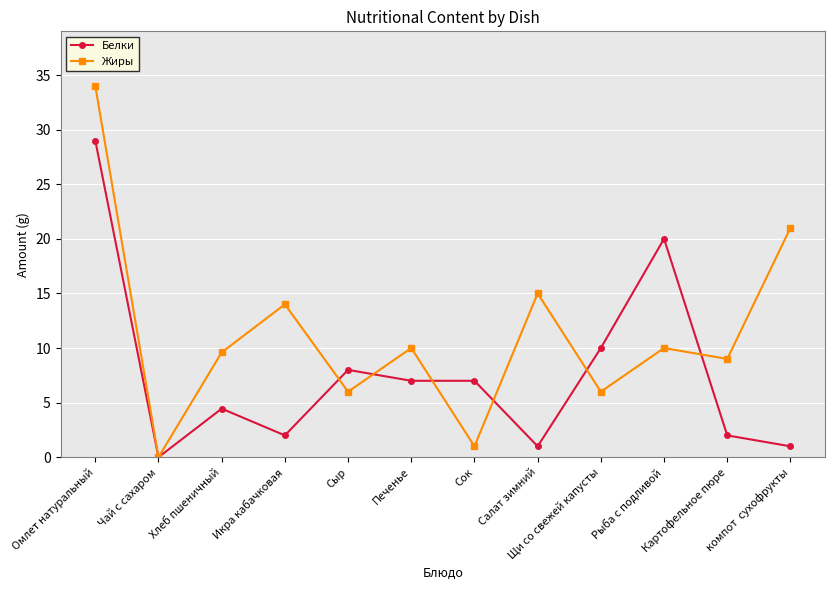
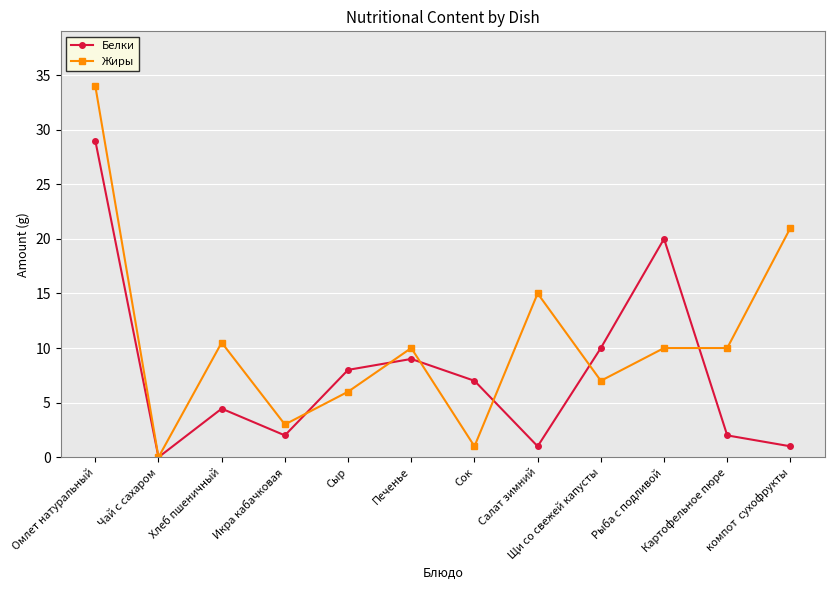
Жиры, Хлеб пшеничный: 9.6 -> 10.5
Жиры, Икра кабачковая: 14 -> 3
Белки, Печенье: 7 -> 9
Жиры, Щи со свежей капусты: 6 -> 7
Жиры, Картофельное пюре: 9 -> 10
